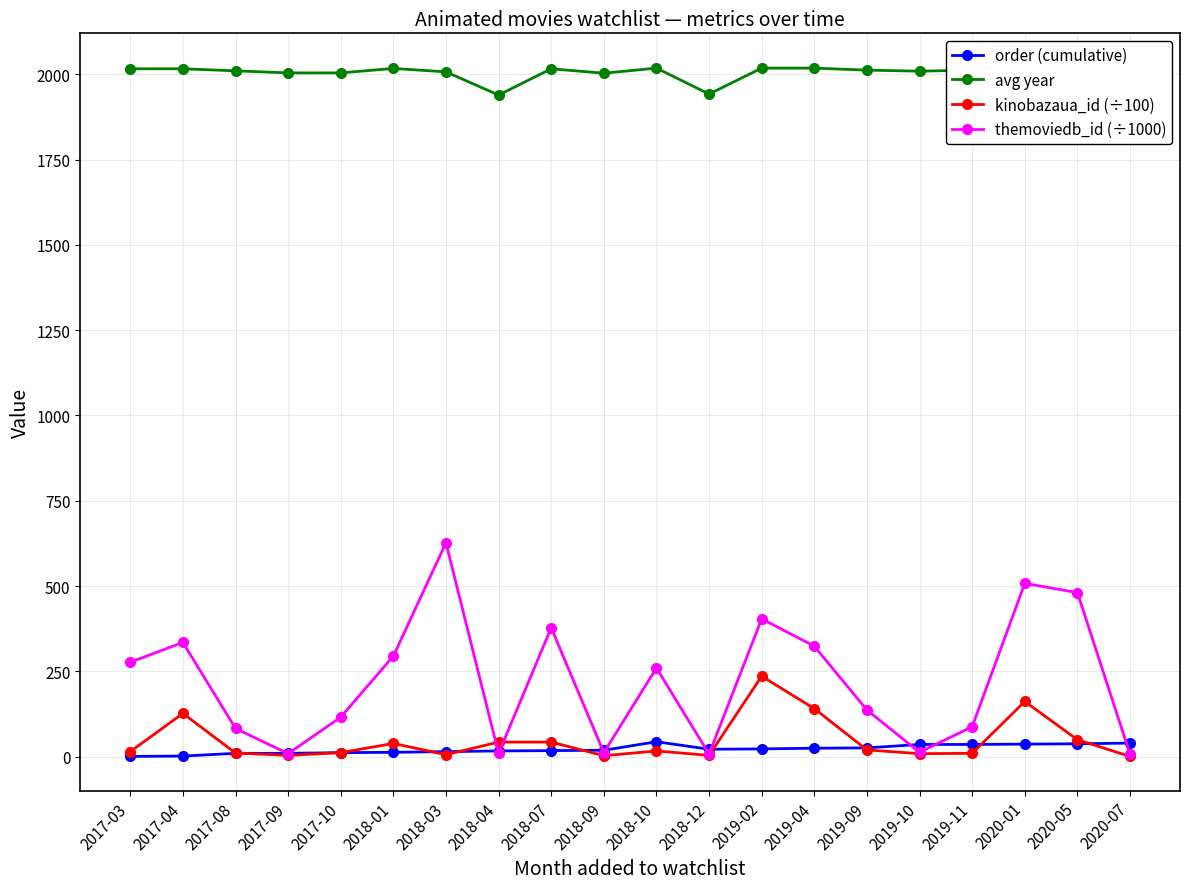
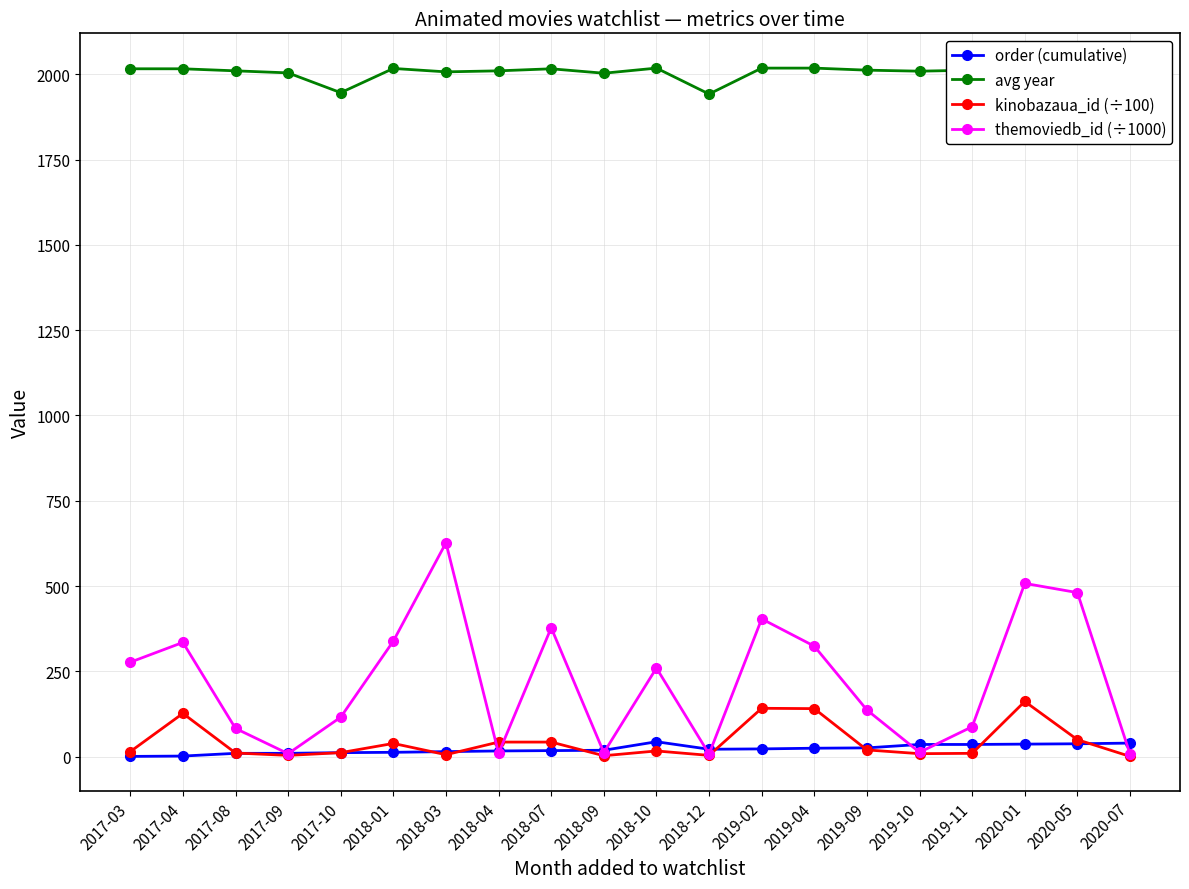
avg year, 2017-10: 2000 -> 1950
themoviedb_id (÷1000), 2018-01: 300 -> 340
avg year, 2018-04: 1940 -> 2010
kinobazaua_id (÷100), 2019-02: 240 -> 140
